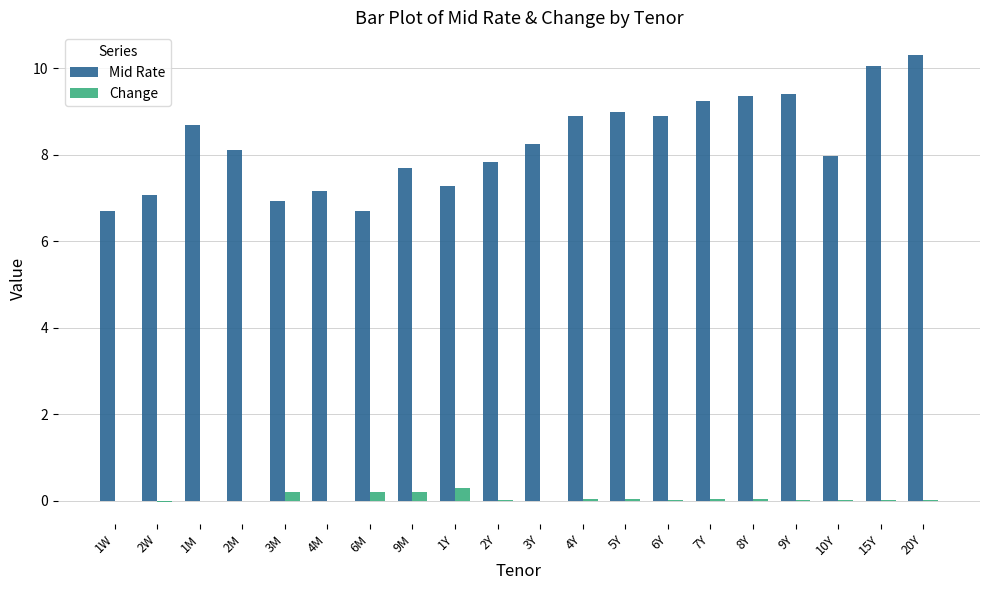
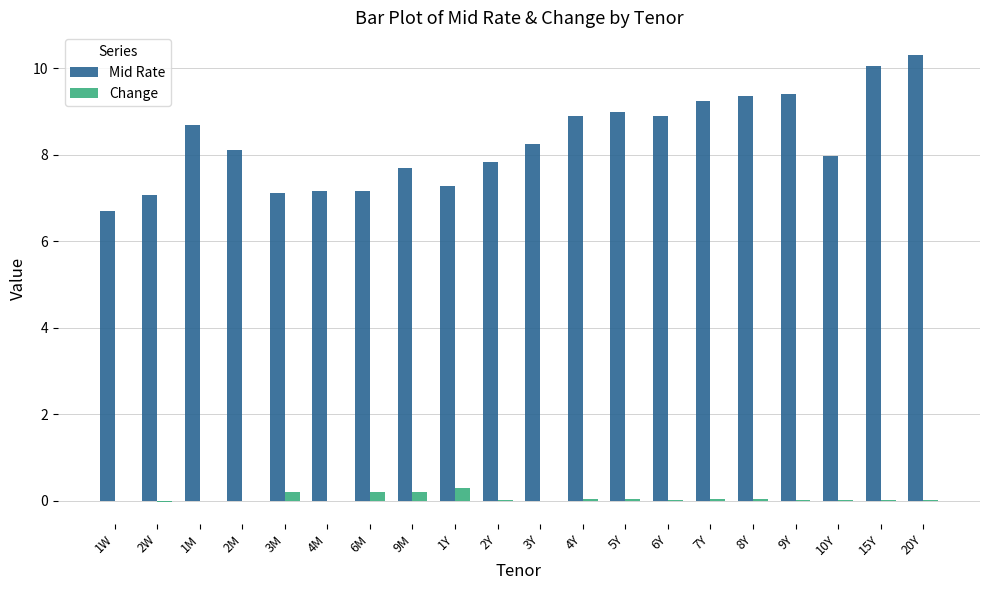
Mid Rate, 3M: 6.9 -> 7.1
Mid Rate, 6M: 6.7 -> 7.2
